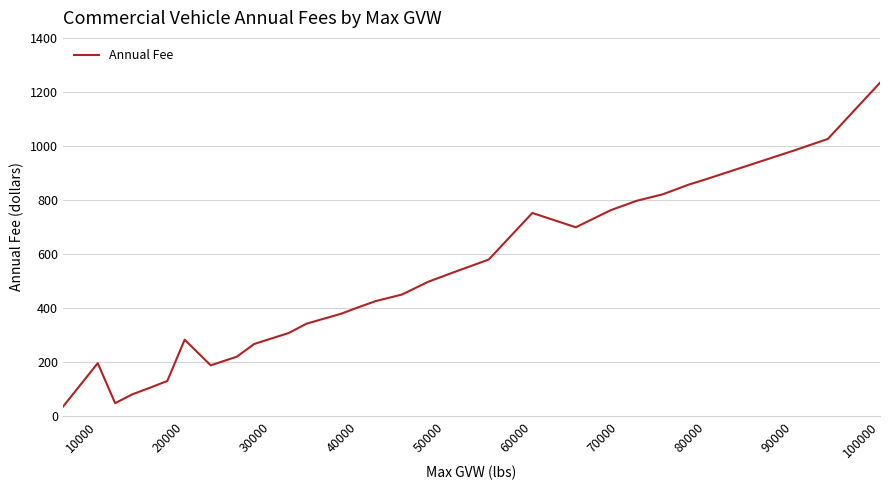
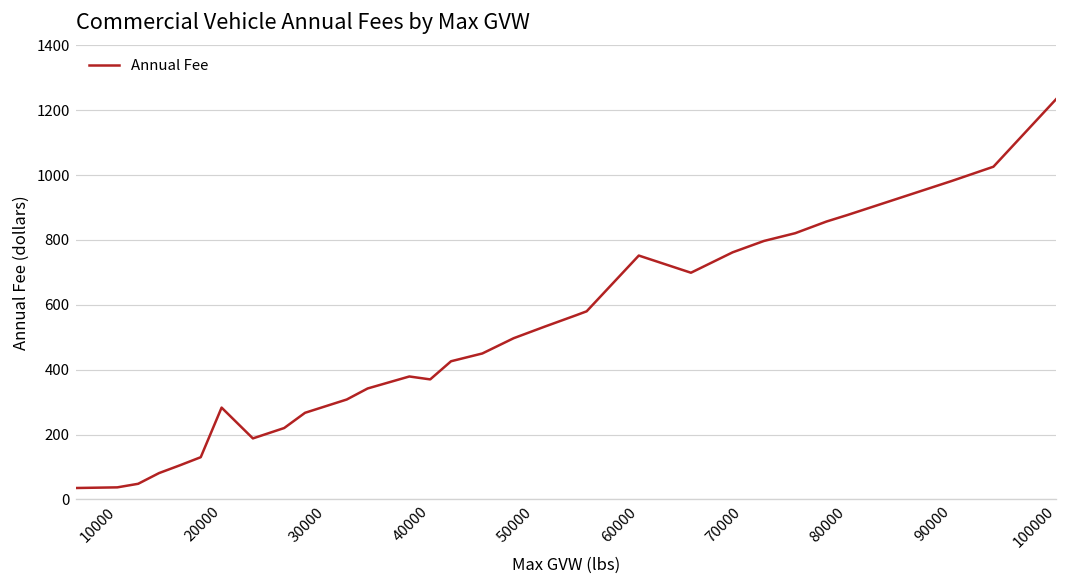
10000: 200 -> 40
40000: 400 -> 370
